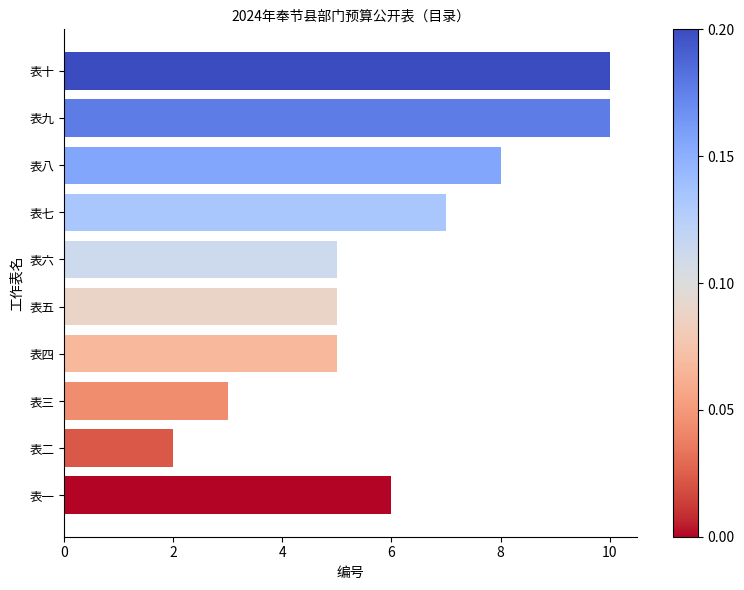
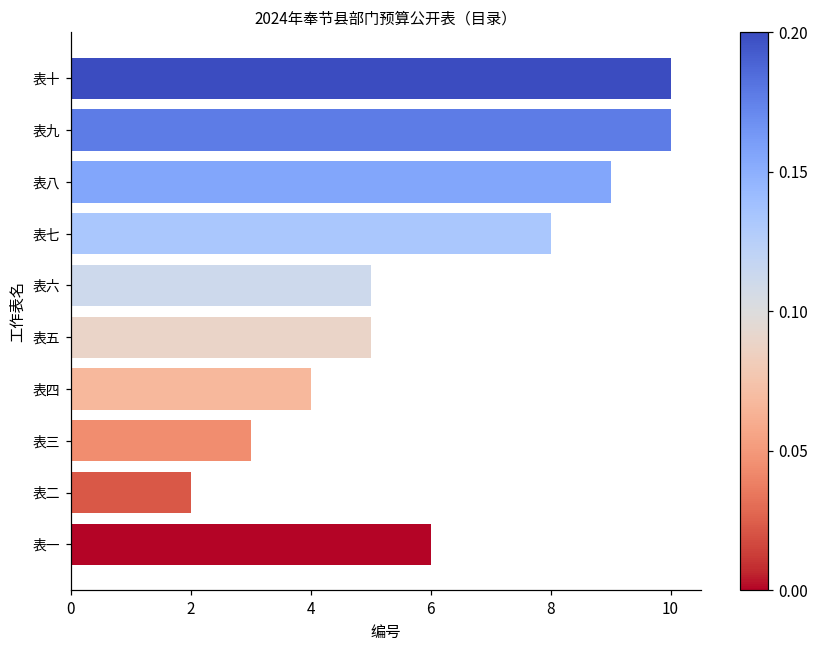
表八: 8 -> 9
表七: 7 -> 8
表四: 5 -> 4
